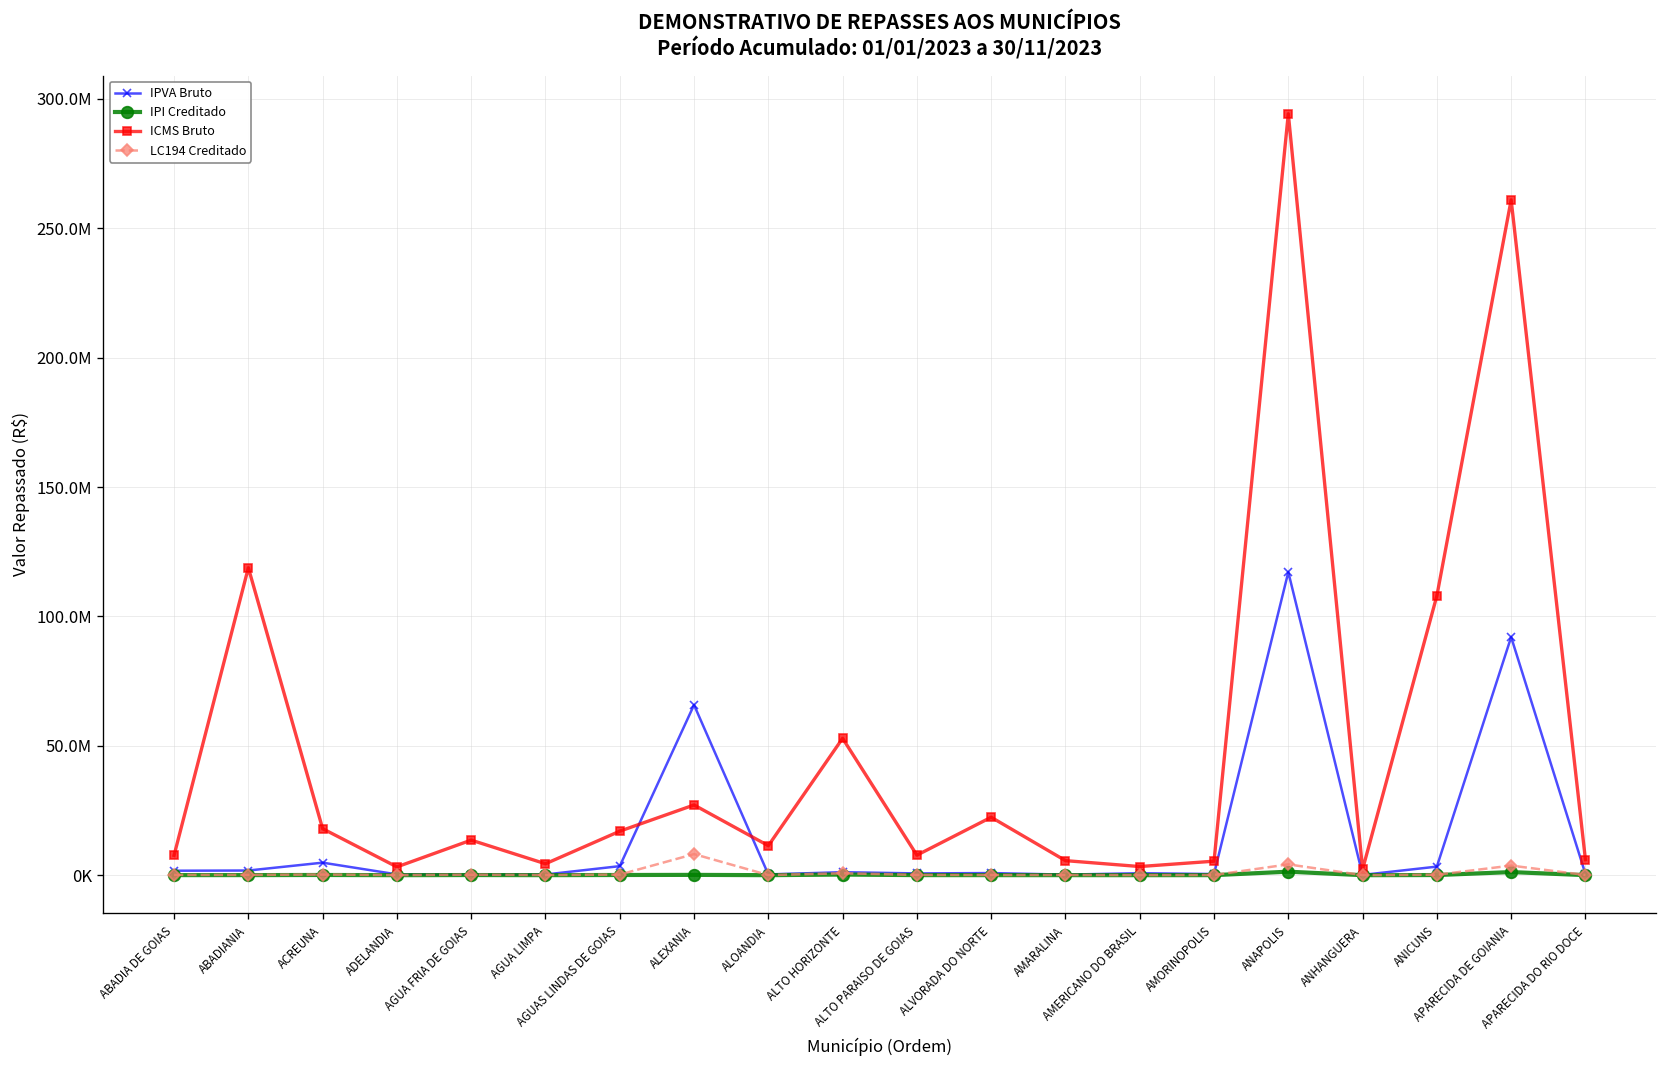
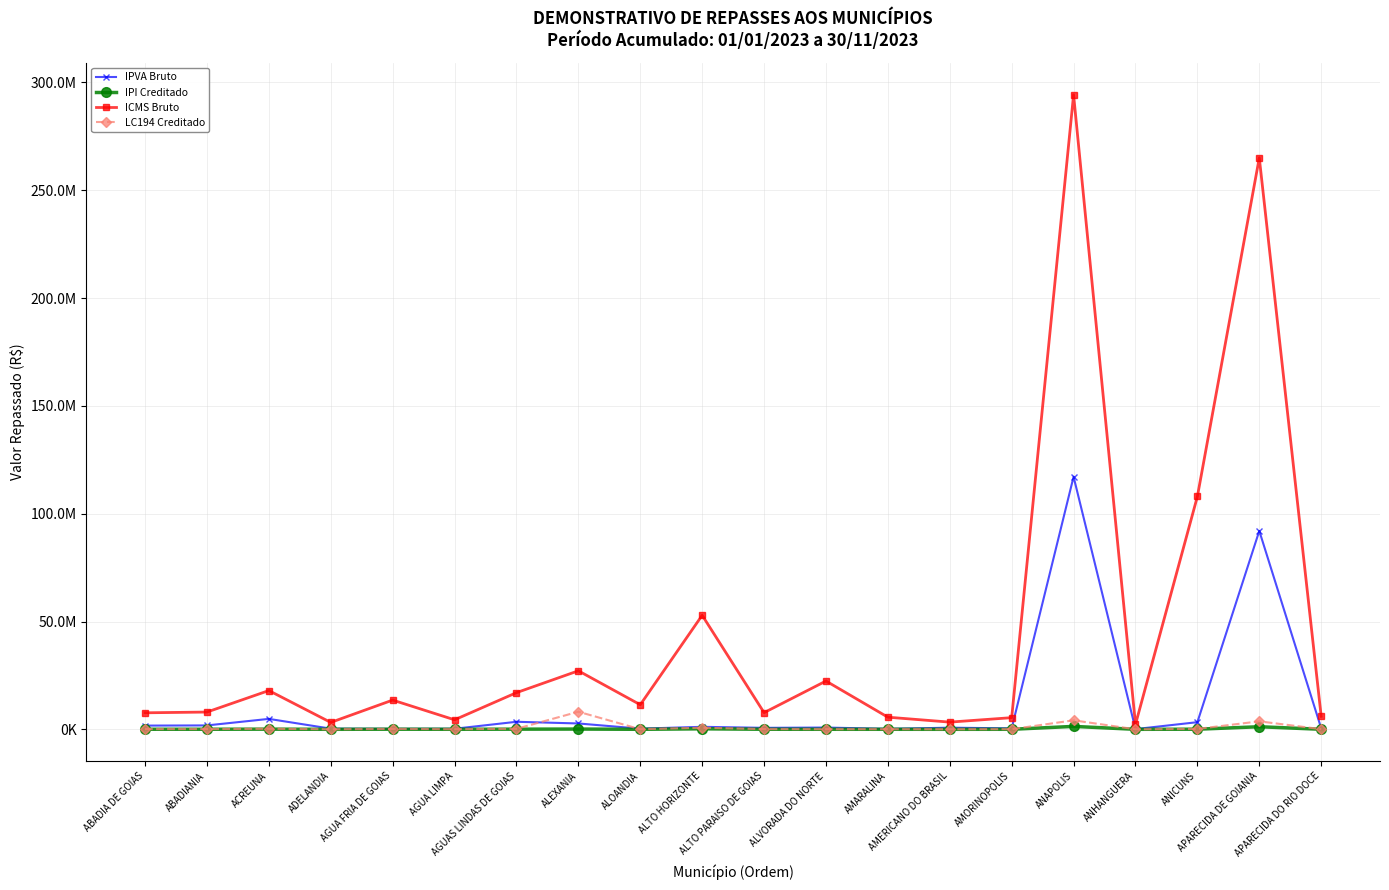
ICMS Bruto, ABADIANIA: 119000000 -> 8000000
IPVA Bruto, ALEXANIA: 66000000 -> 3000000
ICMS Bruto, APARECIDA DE GOIANIA: 261000000 -> 265000000
